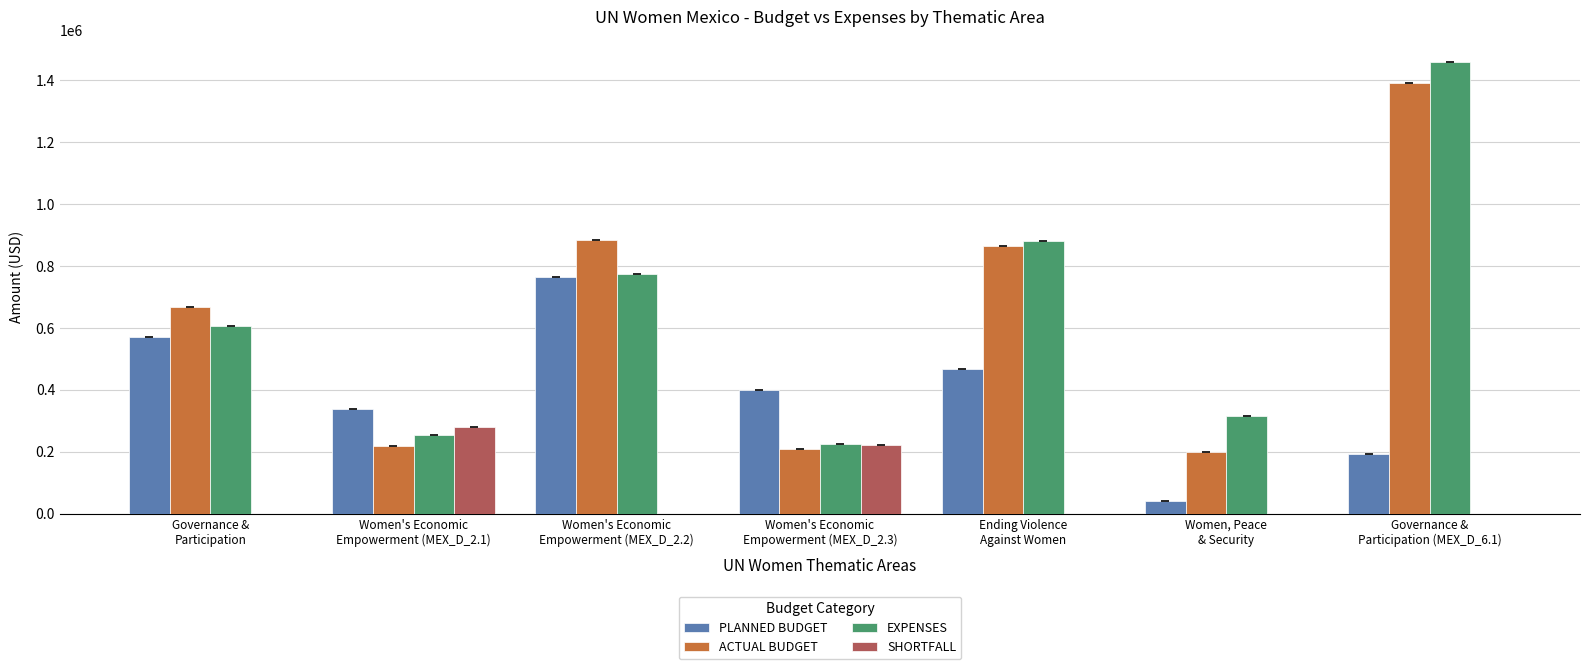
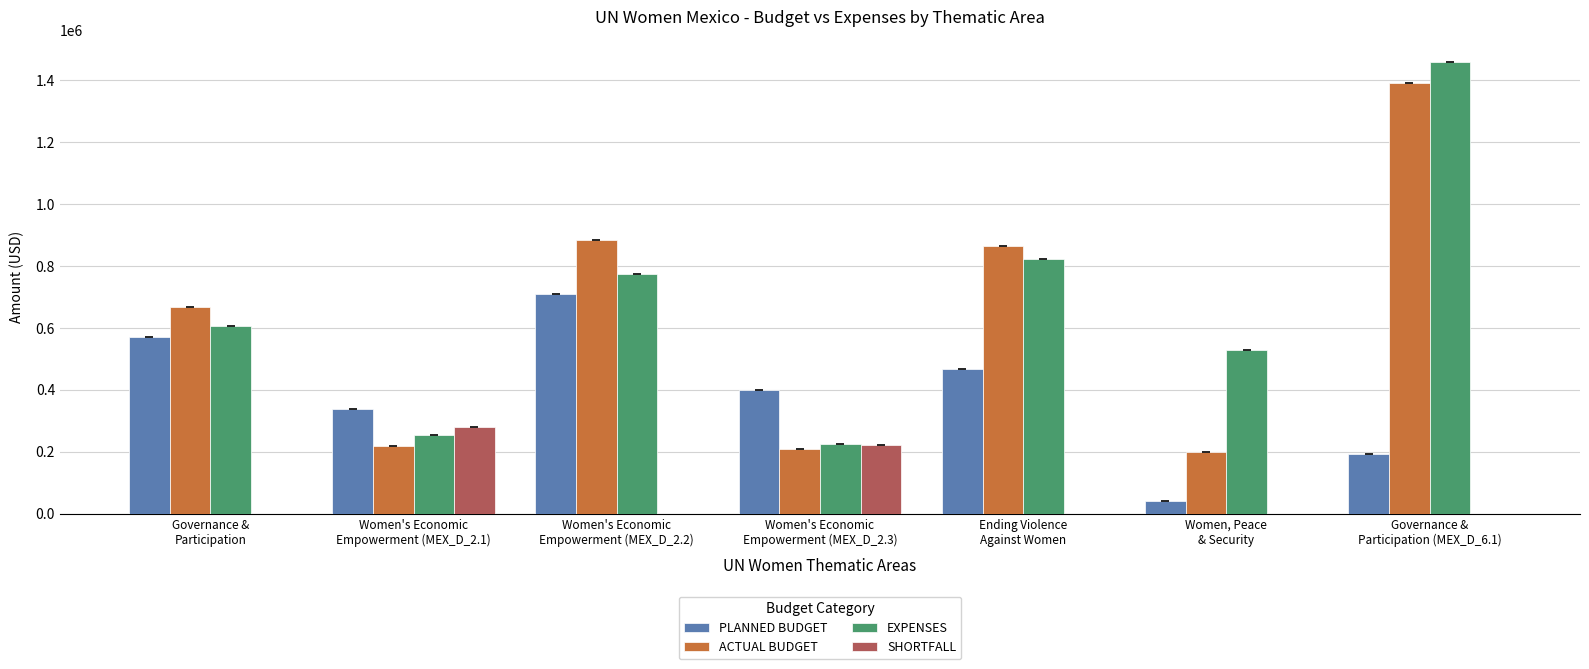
PLANNED BUDGET, Women's Economic Empowerment (MEX_D_2.2): 760000 -> 710000
EXPENSES, Ending Violence Against Women: 880000 -> 820000
EXPENSES, Women, Peace & Security: 320000 -> 530000
